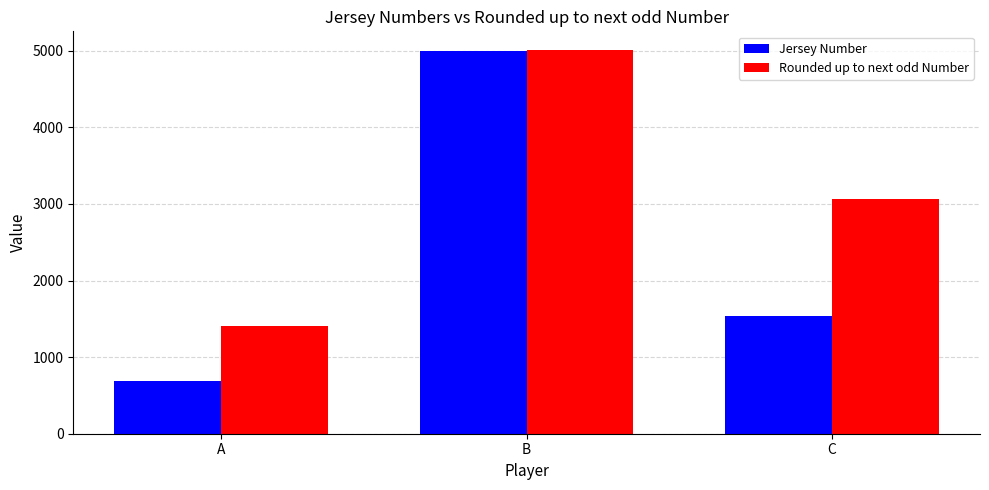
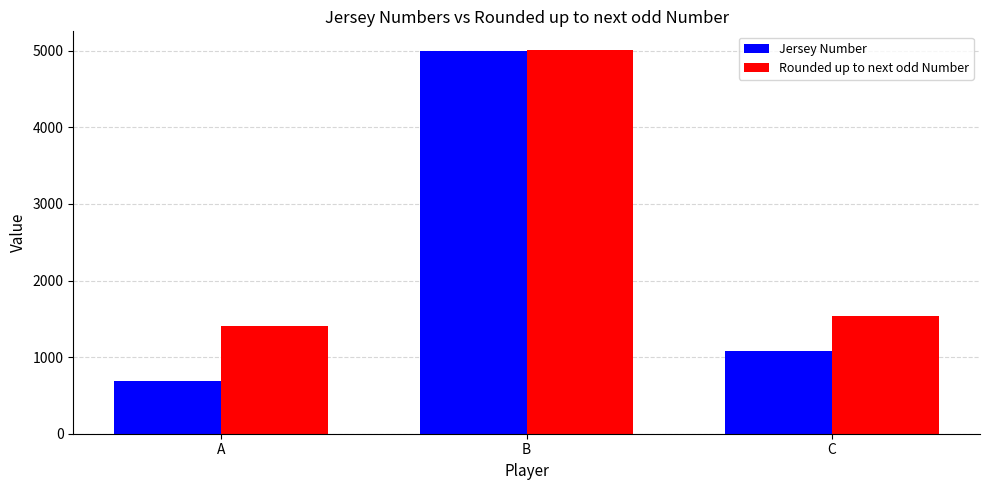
Jersey Number, C: 1500 -> 1100
Rounded up to next odd Number, C: 3100 -> 1500
